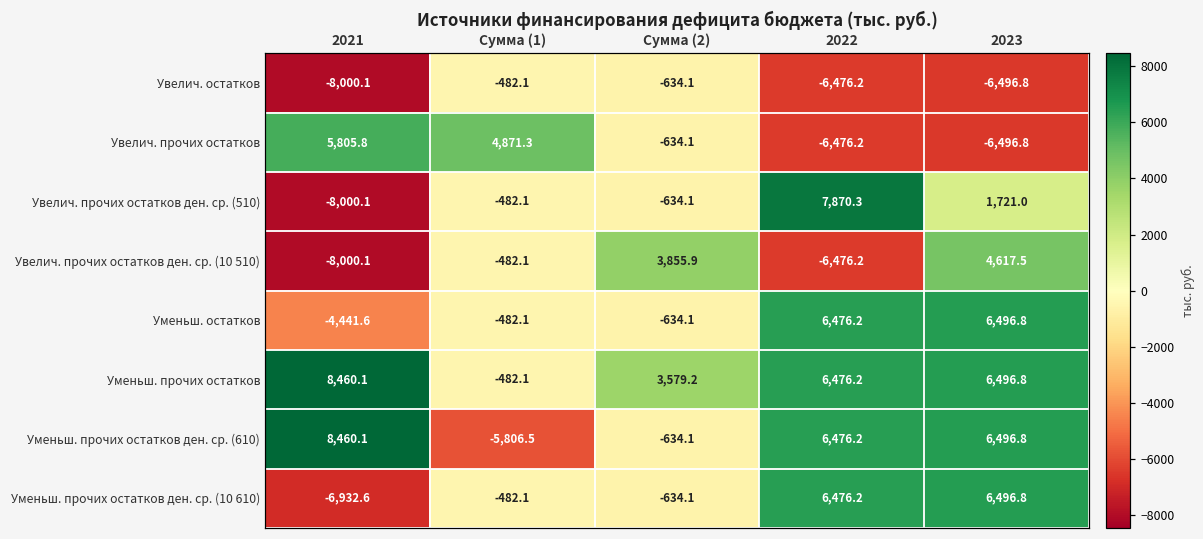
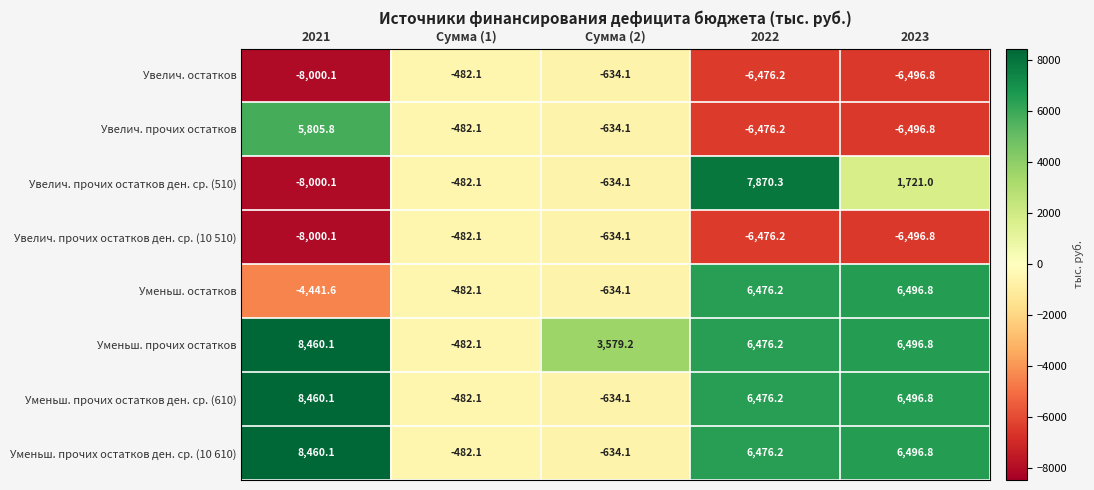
Увелич. прочих остатков, Сумма (1): 4,871.3 -> -482.1
Увелич. прочих остатков ден. ср. (10 510), Сумма (2): 3,855.9 -> -634.1
Увелич. прочих остатков ден. ср. (10 510), 2023: 4,617.5 -> -6,496.8
Уменьш. прочих остатков ден. ср. (610), Сумма (1): -5,806.5 -> -482.1
Уменьш. прочих остатков ден. ср. (10 610), 2021: -6,932.6 -> 8,460.1
